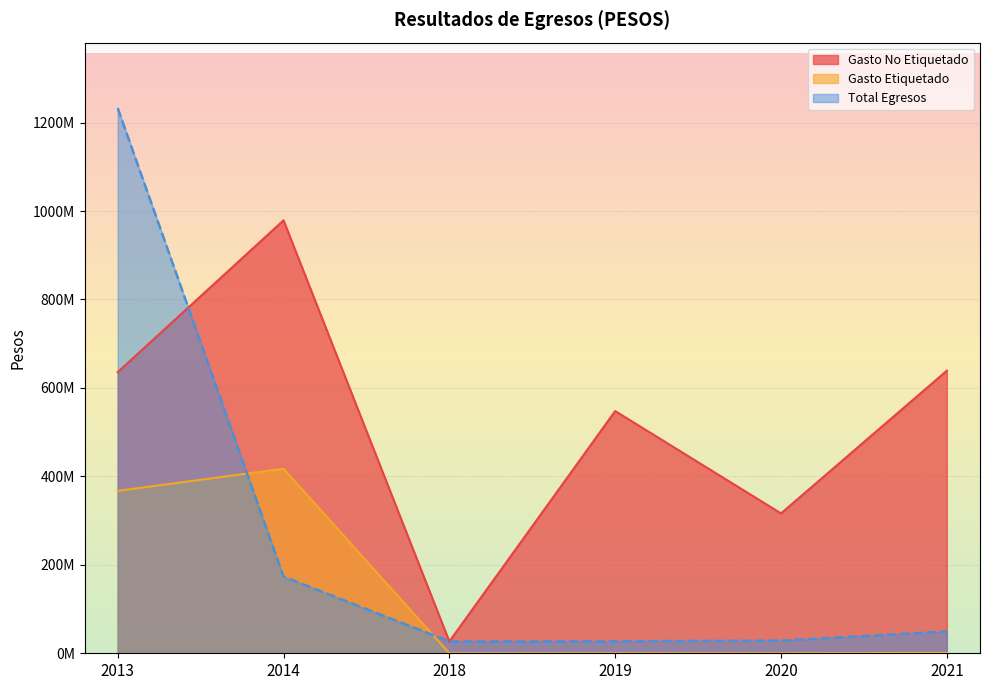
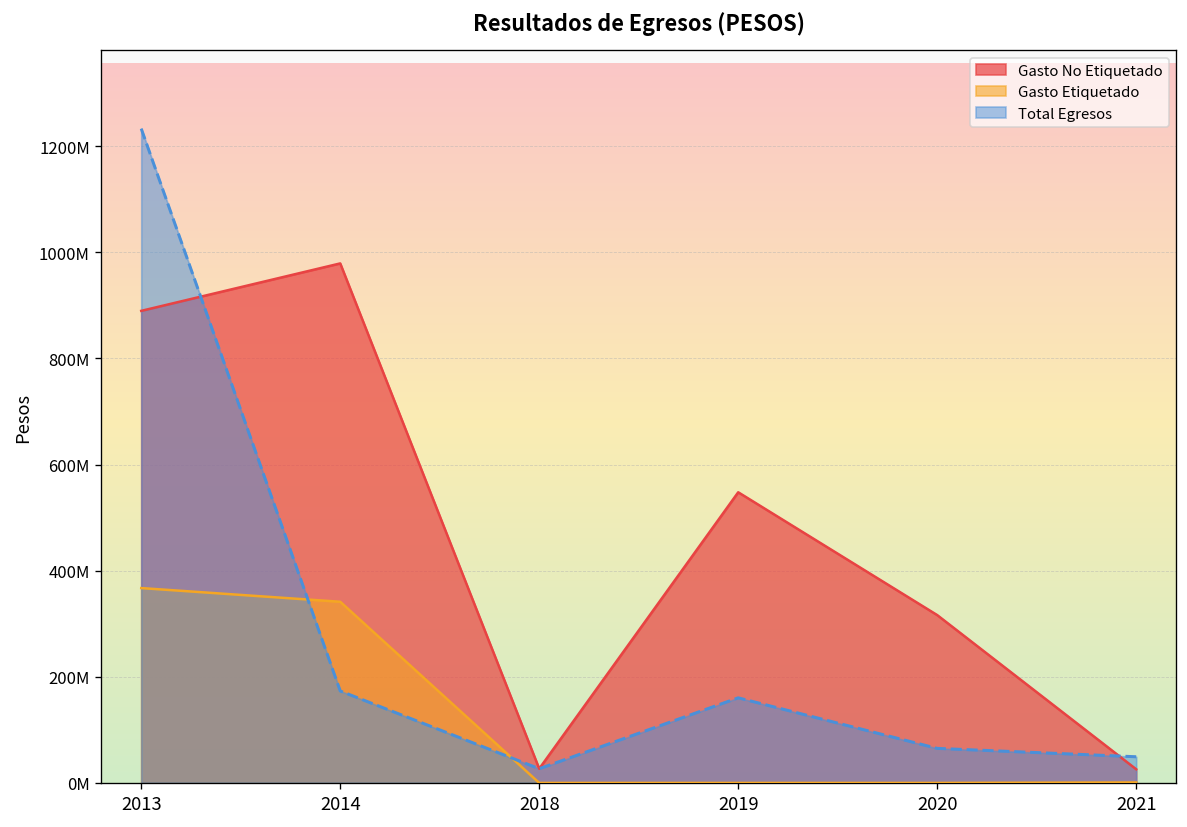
Gasto No Etiquetado, 2013: 640000000 -> 890000000
Gasto Etiquetado, 2014: 420000000 -> 340000000
Total Egresos, 2019: 30000000 -> 160000000
Total Egresos, 2020: 30000000 -> 70000000
Gasto No Etiquetado, 2021: 640000000 -> 30000000
